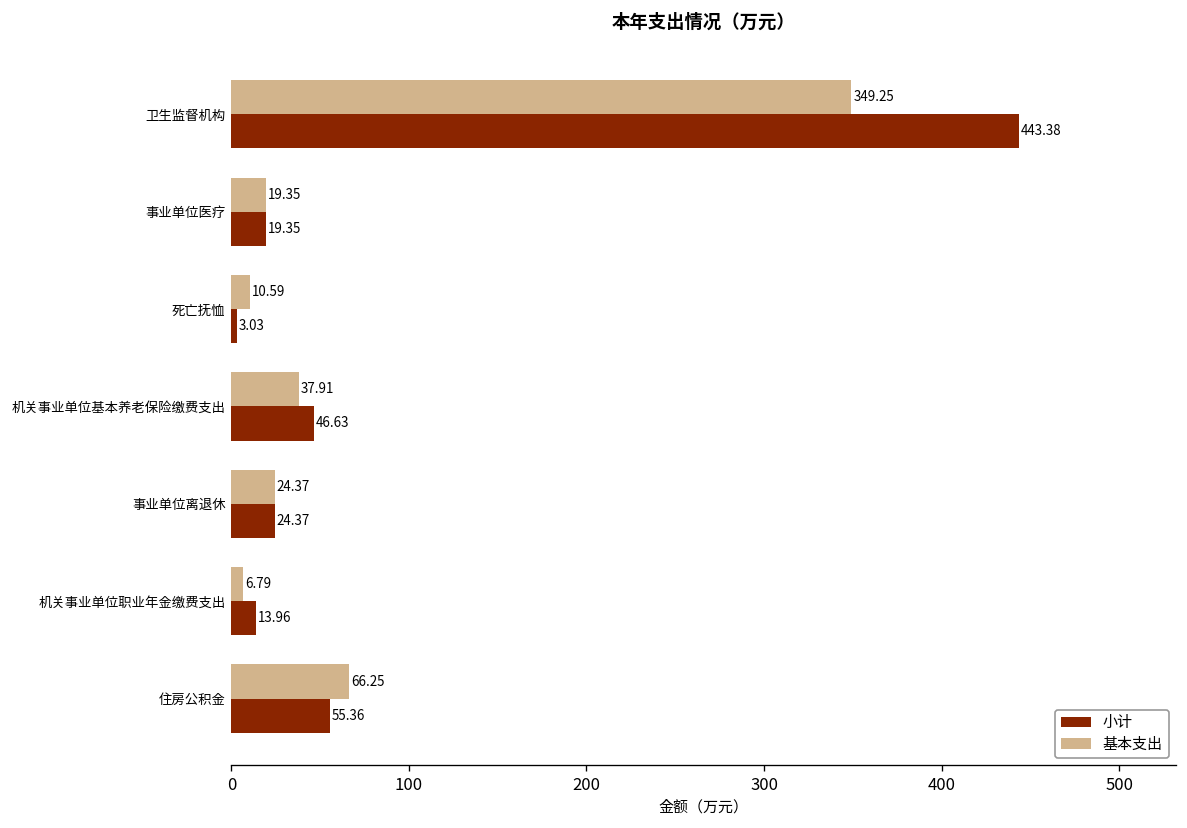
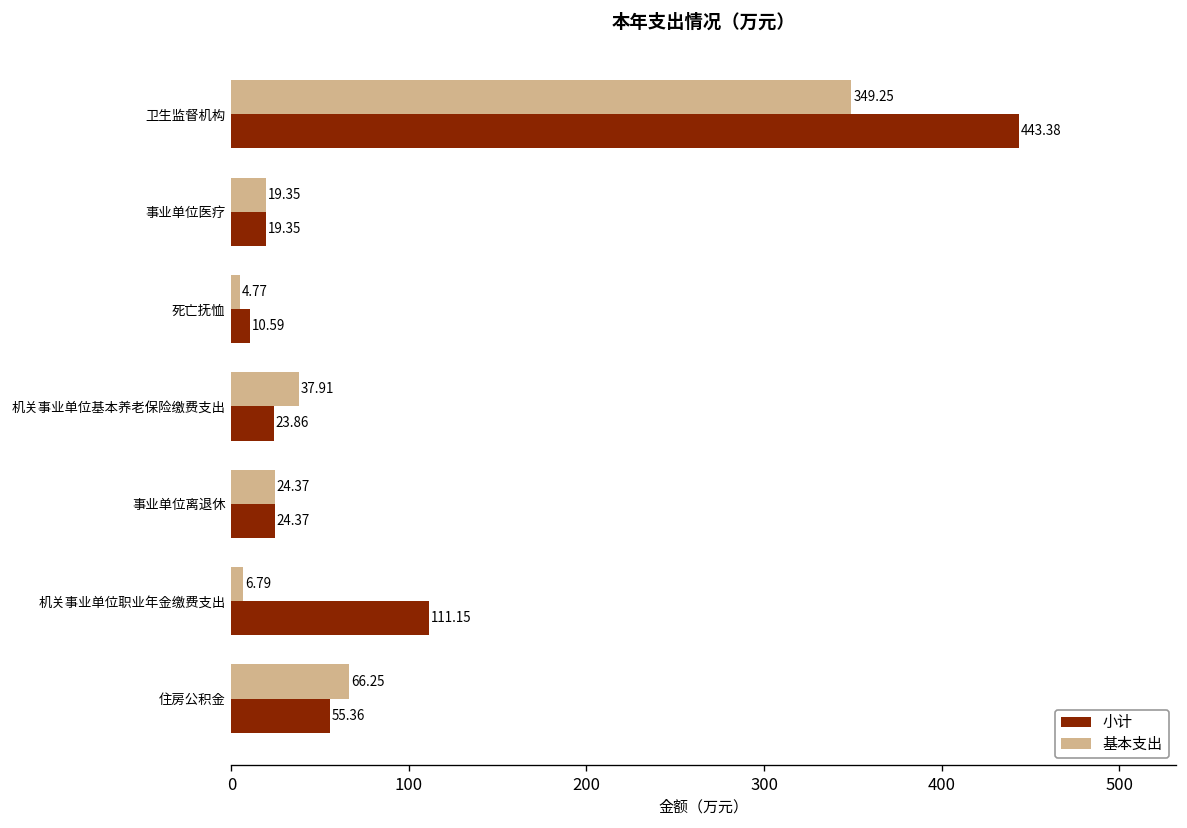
基本支出, 死亡抚恤: 10.59 -> 4.77
小计, 死亡抚恤: 3.03 -> 10.59
小计, 机关事业单位基本养老保险缴费支出: 46.63 -> 23.86
小计, 机关事业单位职业年金缴费支出: 13.96 -> 111.15
